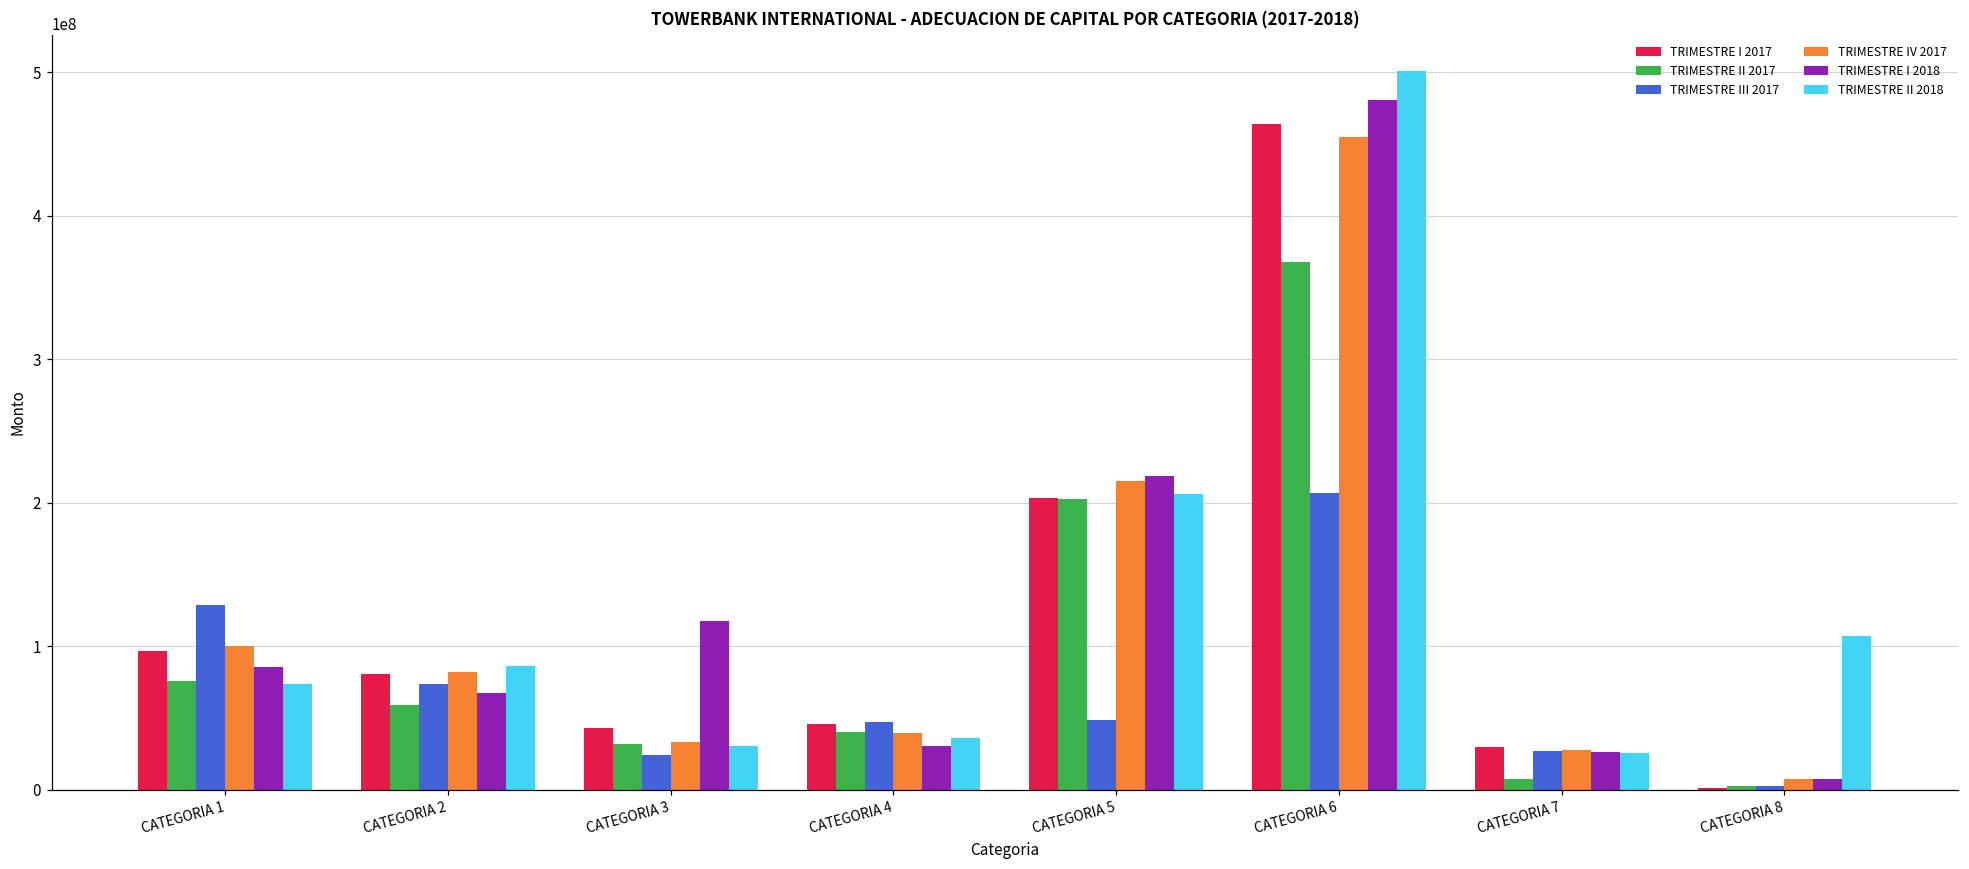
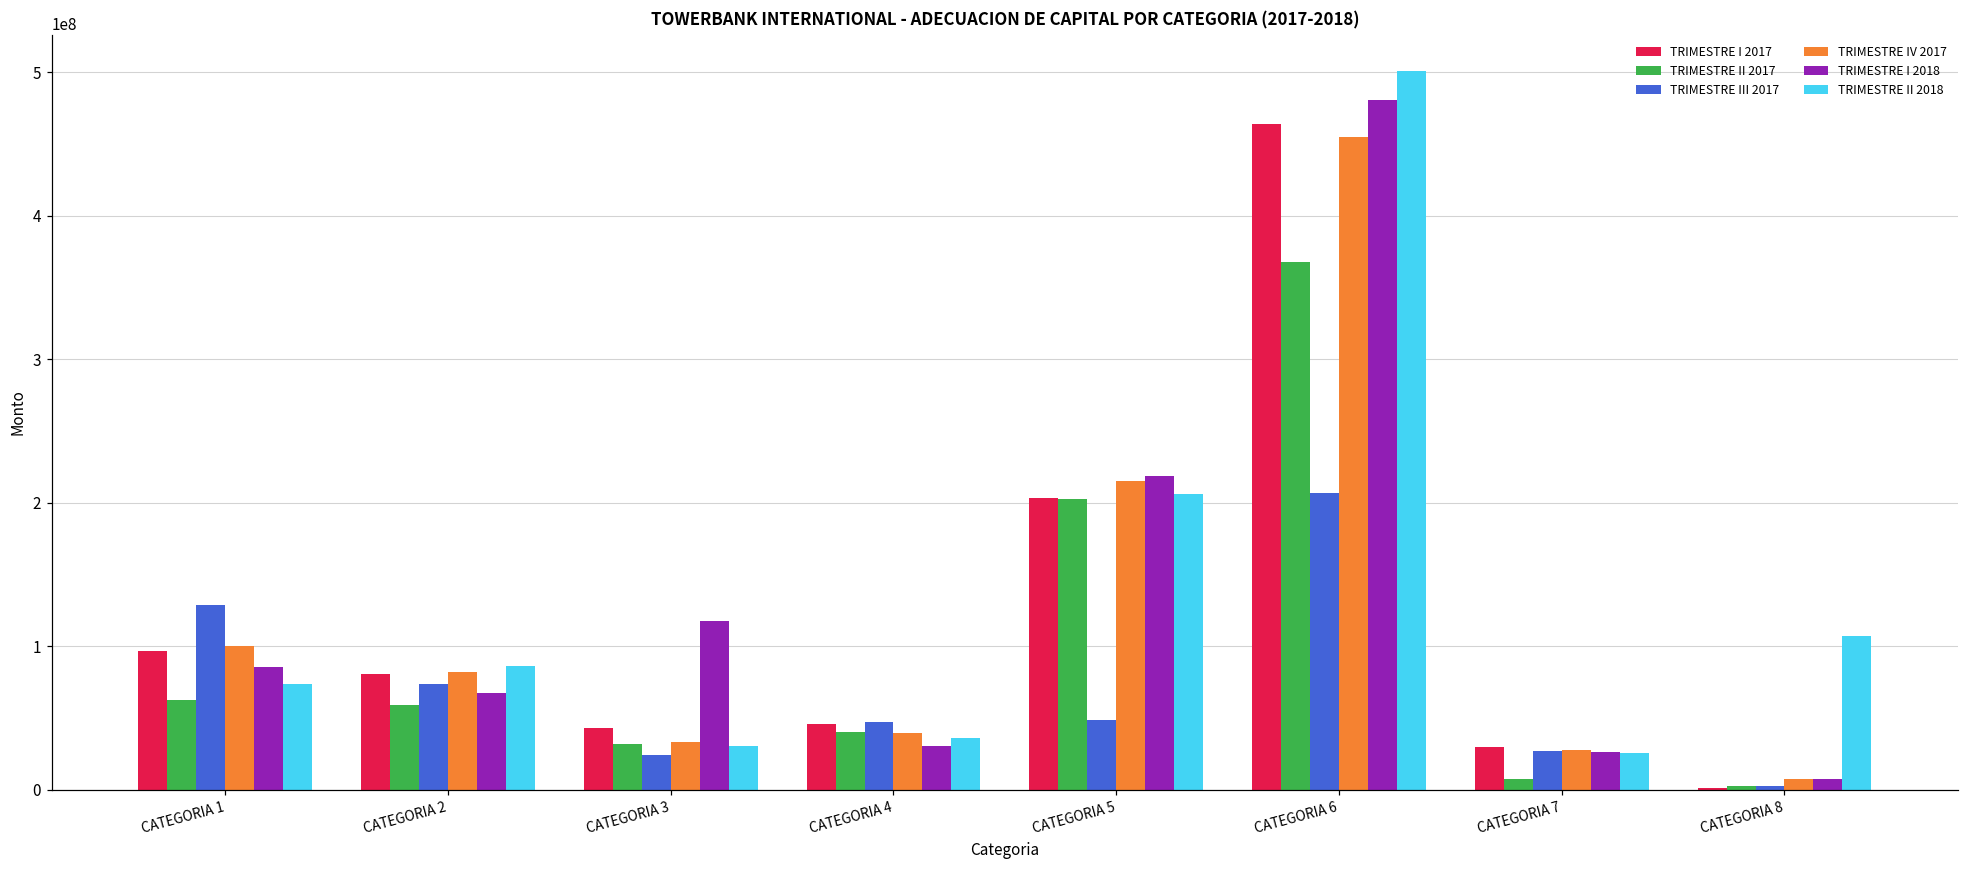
TRIMESTRE II 2017, CATEGORIA 1: 76000000 -> 62000000
